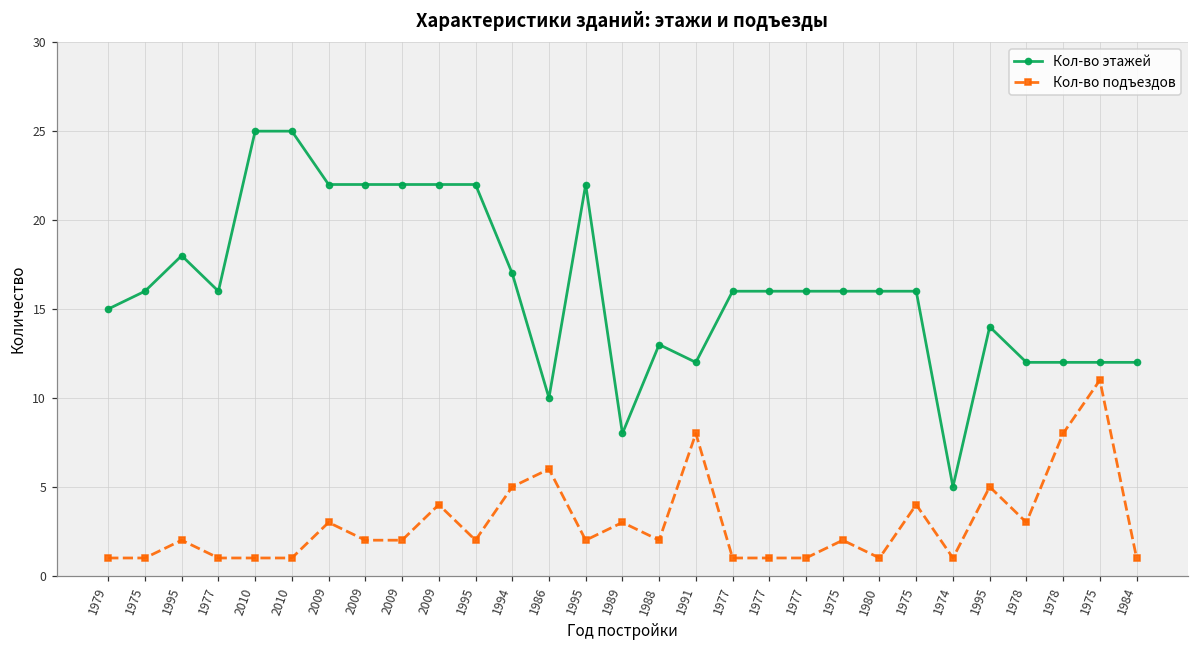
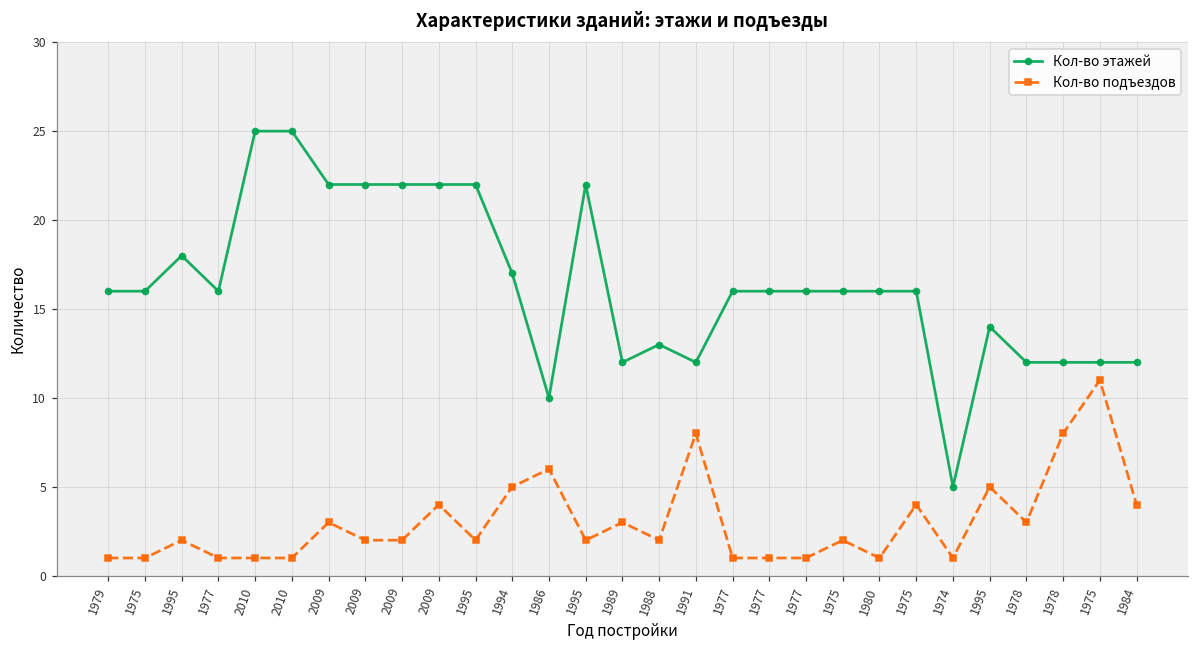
Кол-во этажей, 1979: 15 -> 16
Кол-во этажей, 1989: 8 -> 12
Кол-во подъездов, 1984: 1 -> 4
